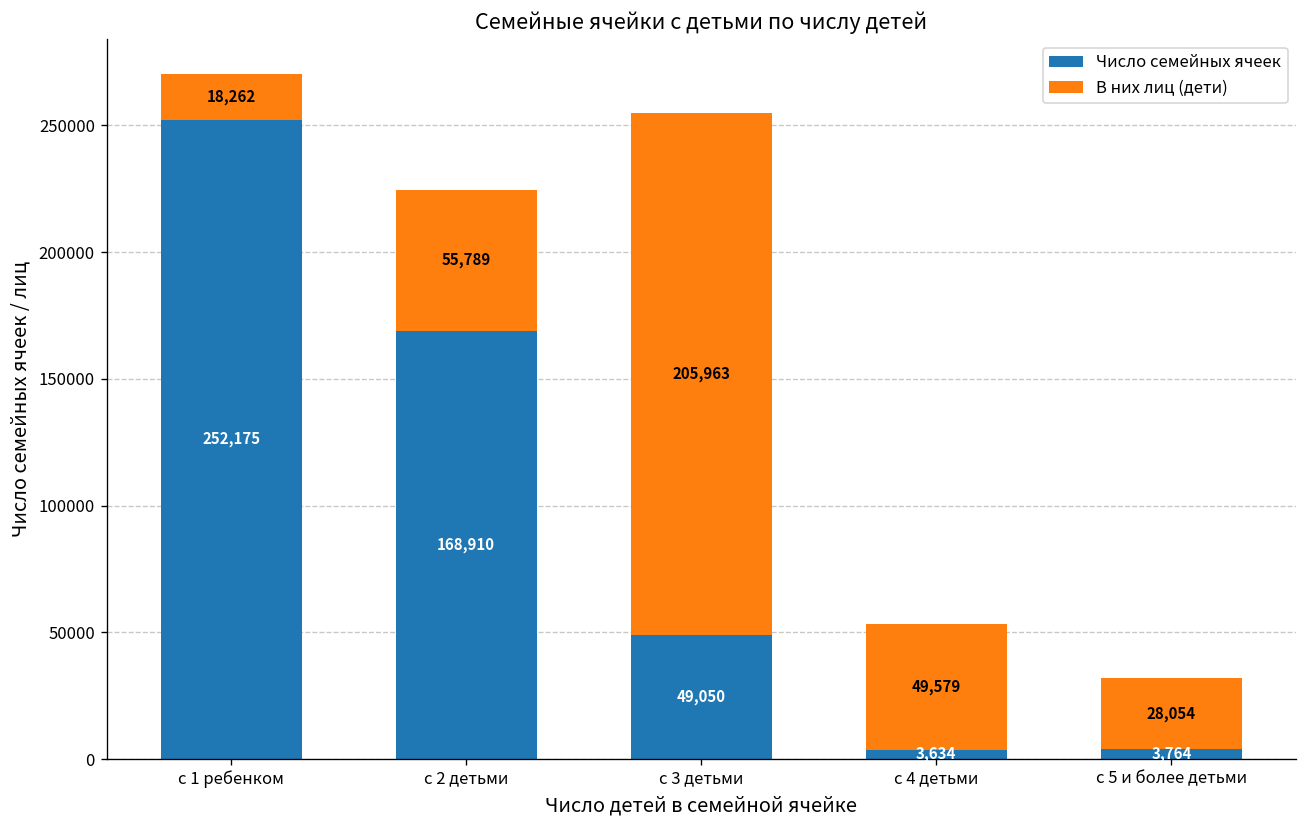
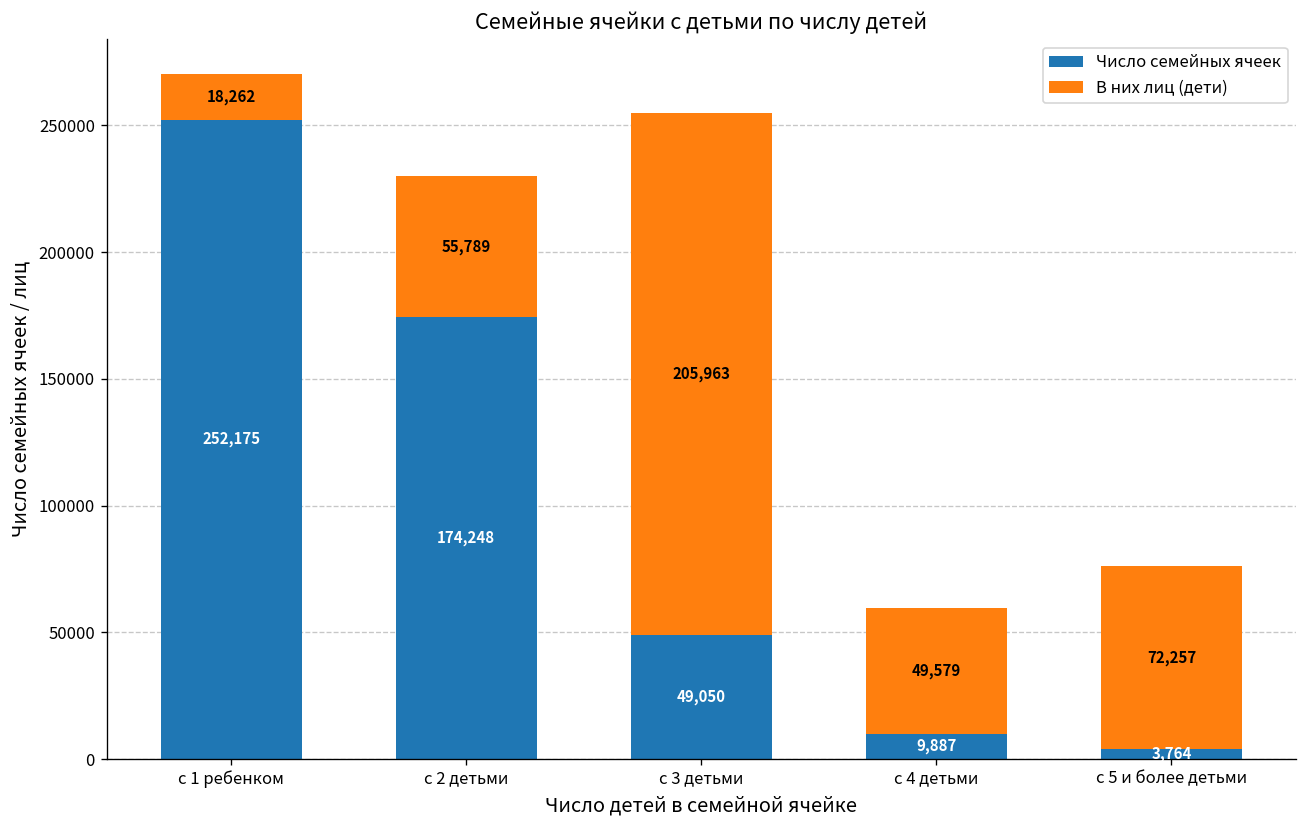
Число семейных ячеек, с 2 детьми: 168,910 -> 174,248
Число семейных ячеек, с 4 детьми: 3,634 -> 9,887
В них лиц (дети), с 5 и более детьми: 28,054 -> 72,257
